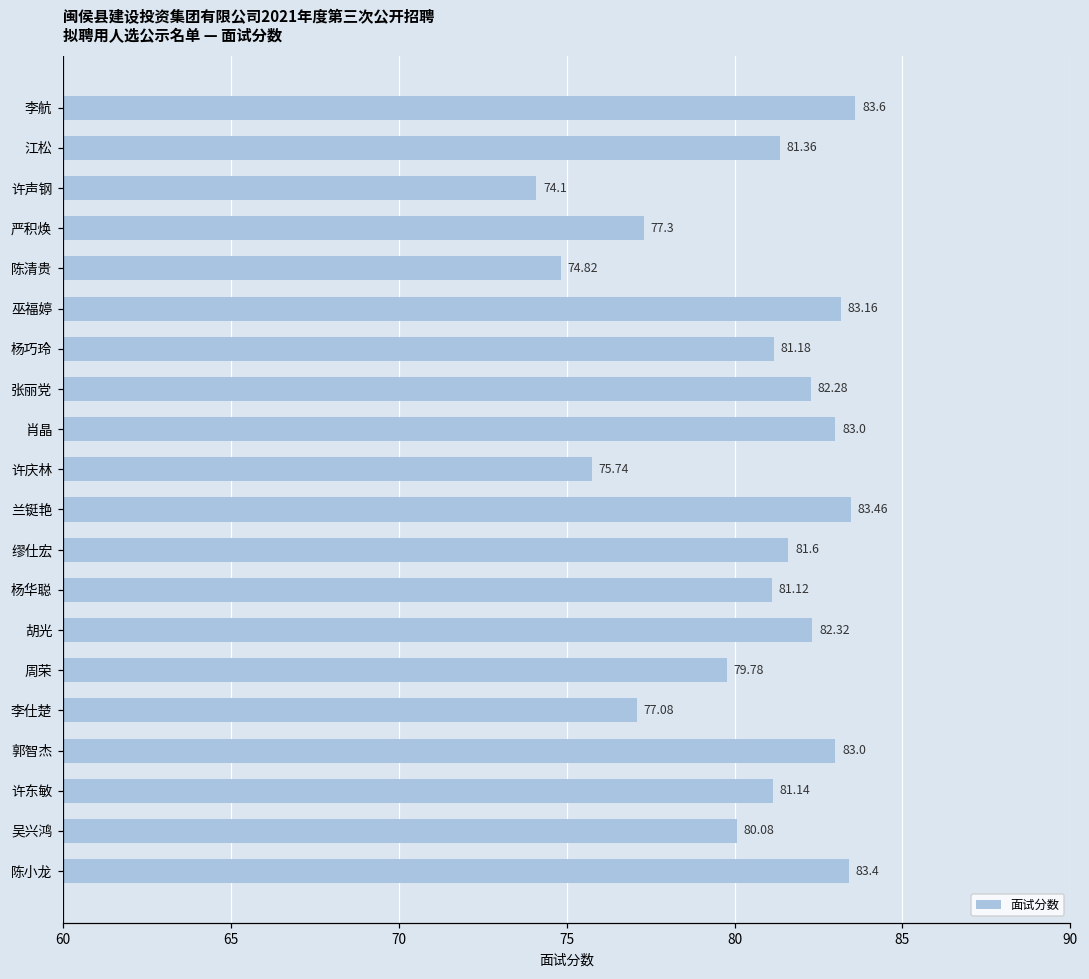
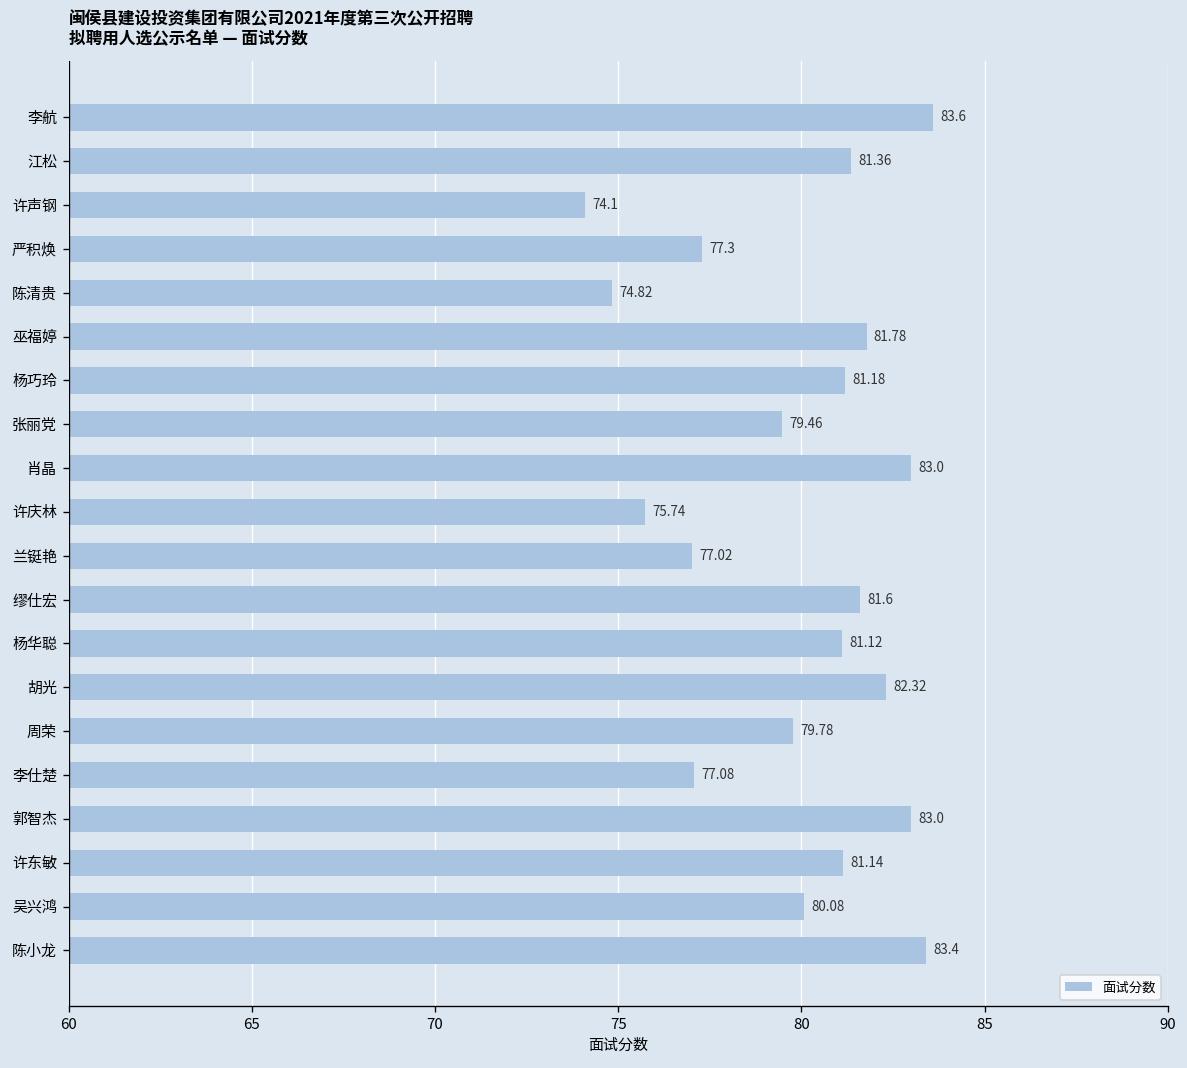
巫福婷: 83.16 -> 81.78
张丽党: 82.28 -> 79.46
兰铤艳: 83.46 -> 77.02
